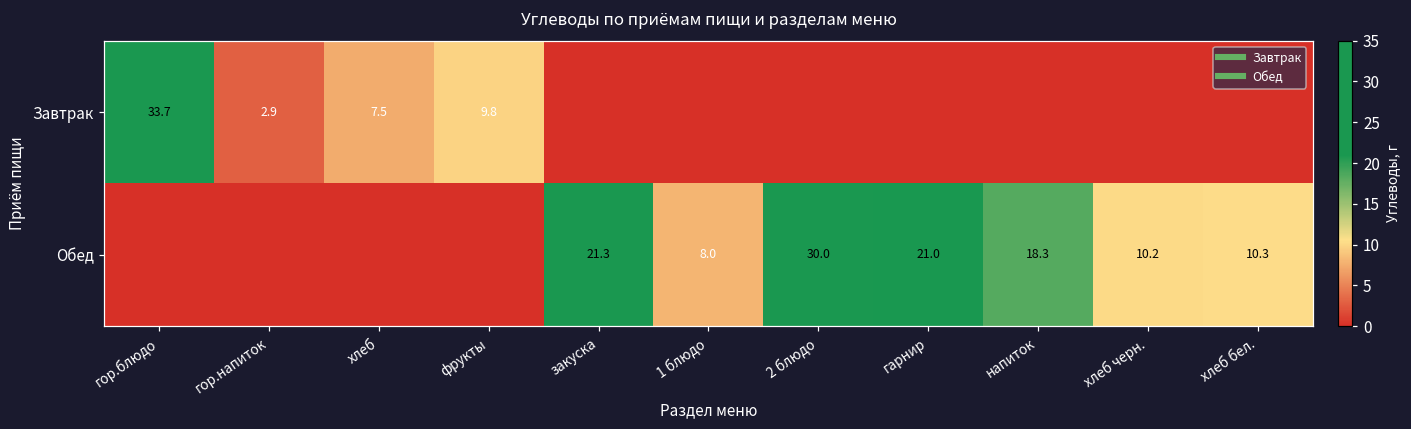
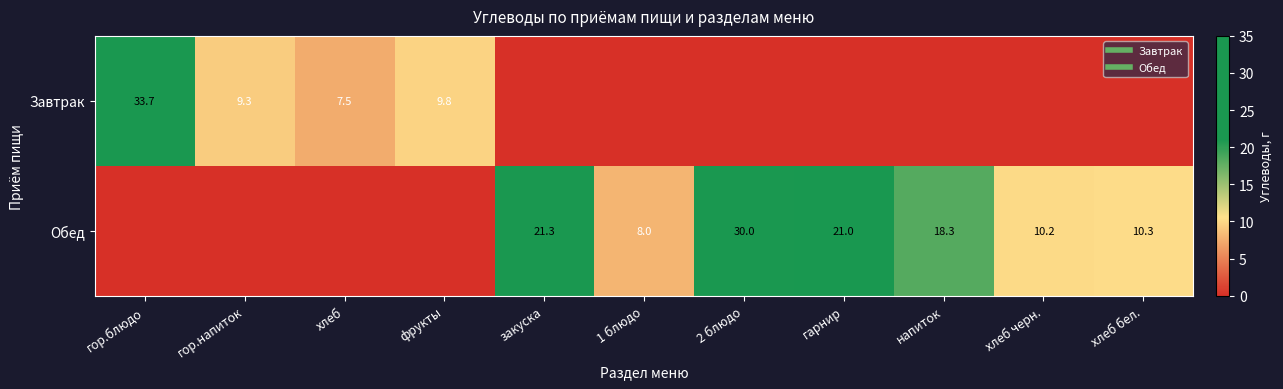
Завтрак, гор.напиток: 2.9 -> 9.3
